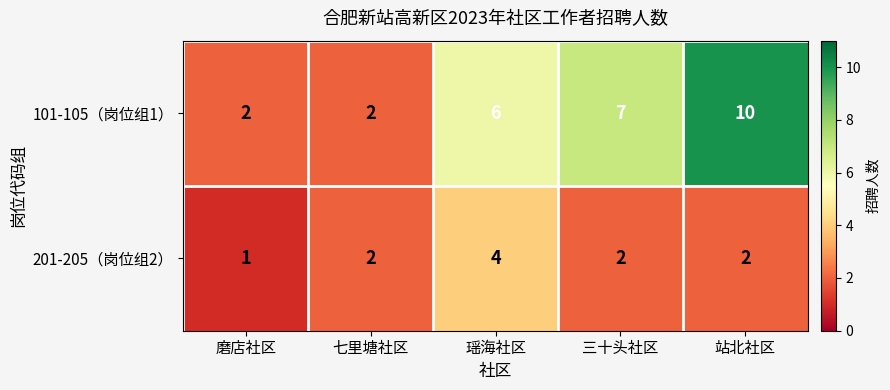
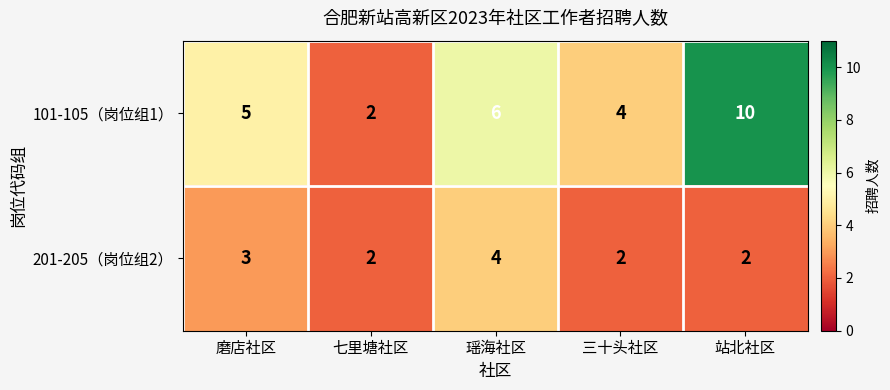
101-105（岗位组1）, 磨店社区: 2 -> 5
101-105（岗位组1）, 三十头社区: 7 -> 4
201-205（岗位组2）, 磨店社区: 1 -> 3
